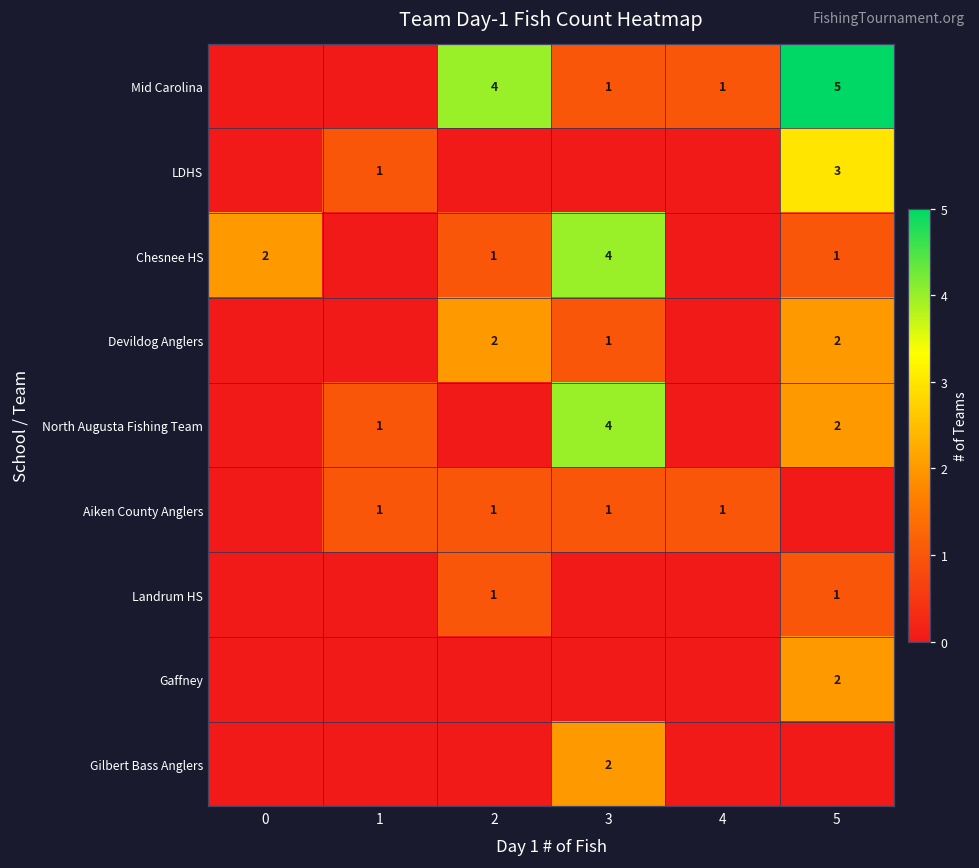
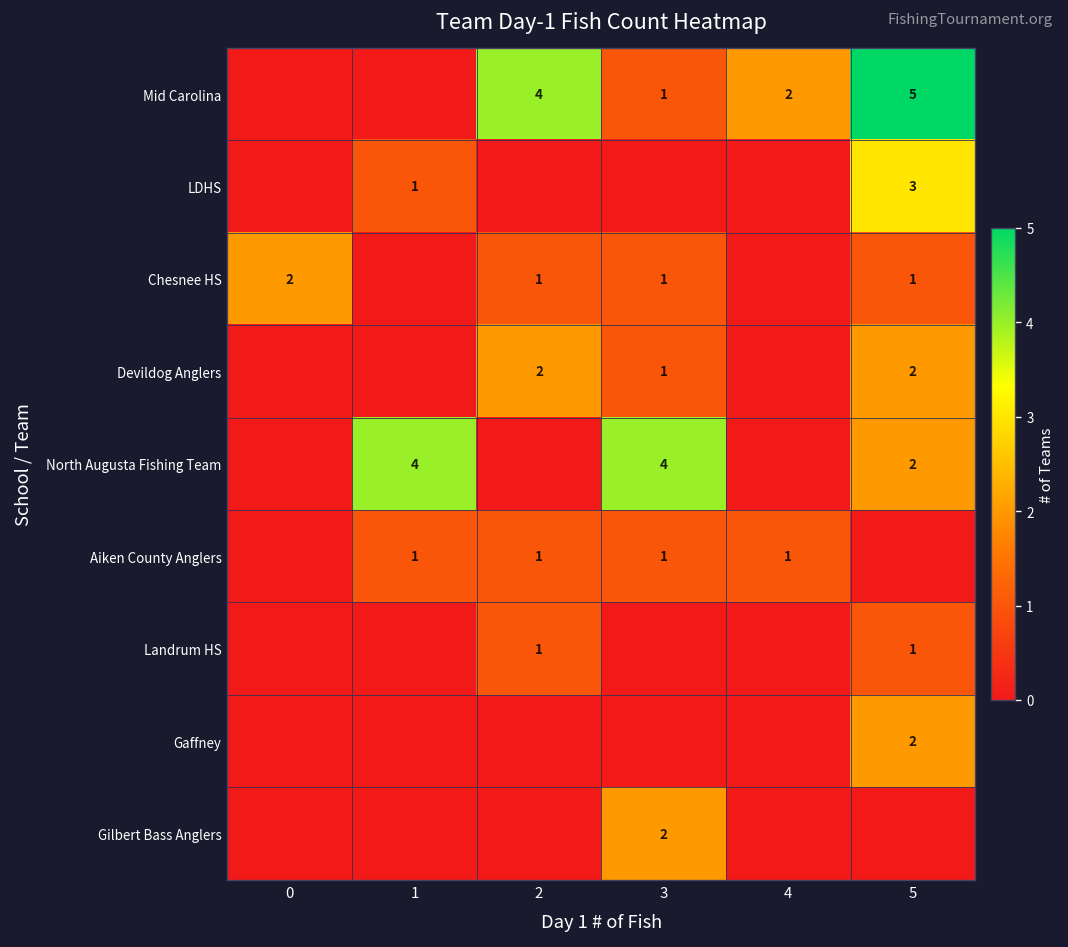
Mid Carolina, 4: 1 -> 2
Chesnee HS, 3: 4 -> 1
North Augusta Fishing Team, 1: 1 -> 4
